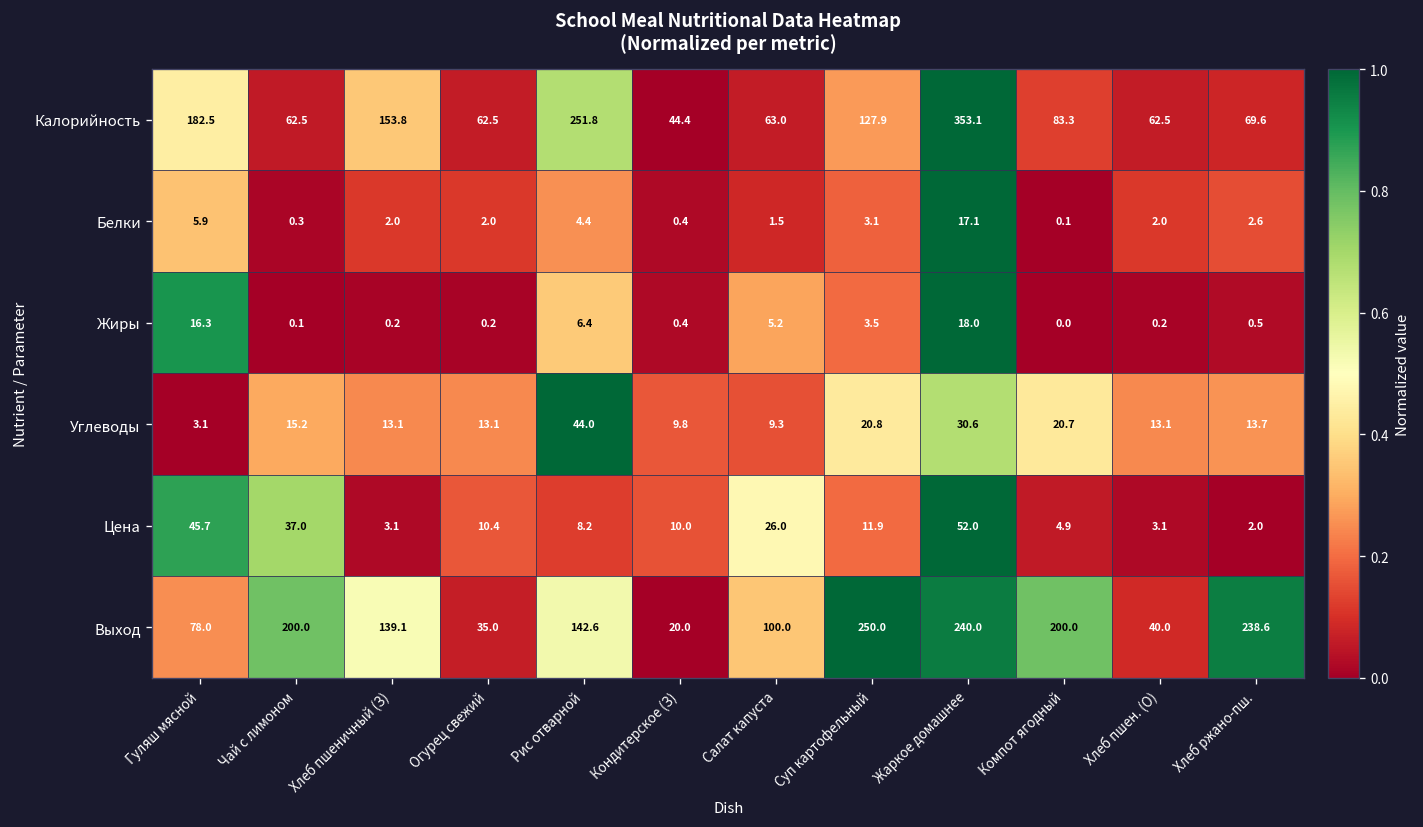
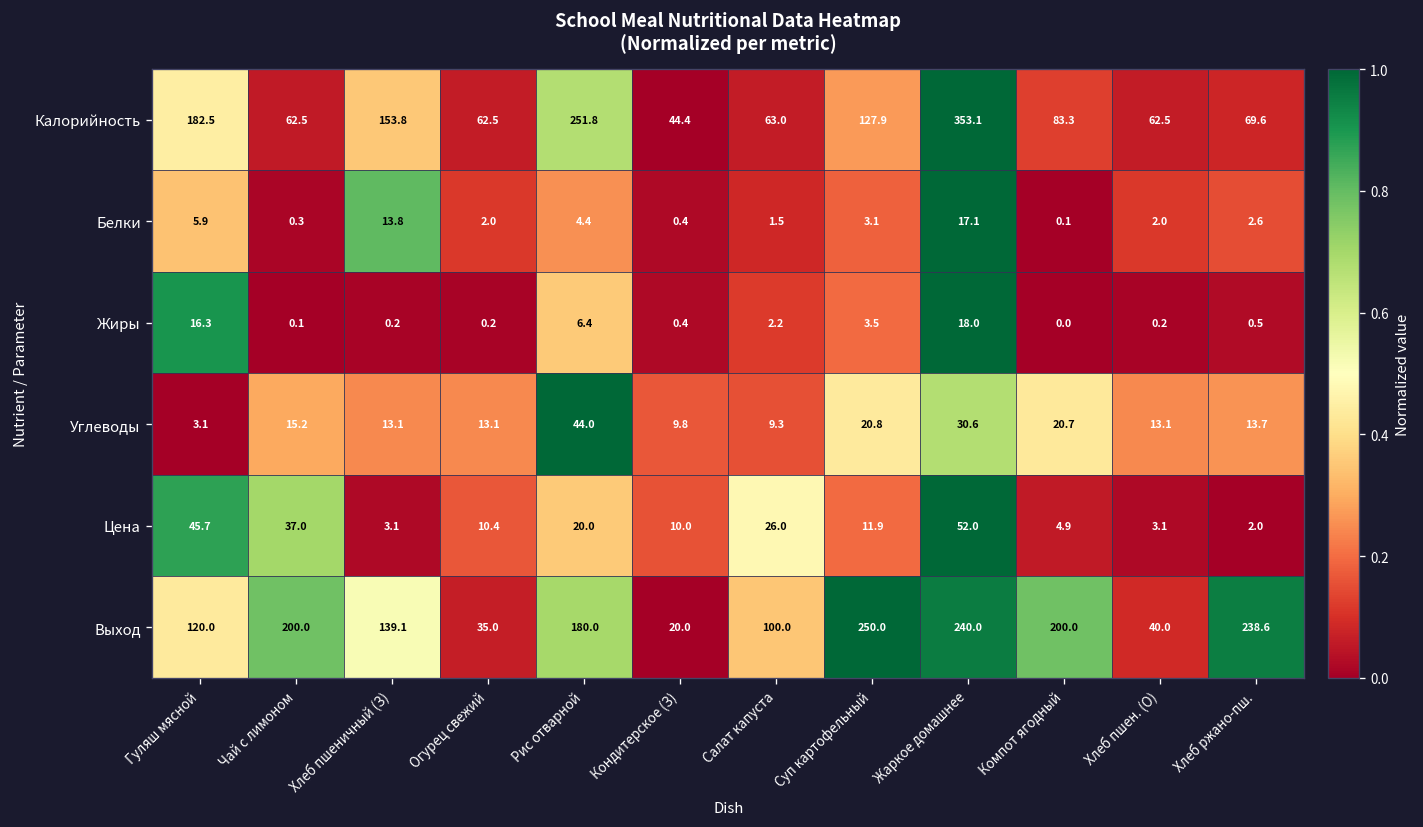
Белки, Хлеб пшеничный (З): 2.0 -> 13.8
Жиры, Салат капуста: 5.2 -> 2.2
Цена, Рис отварной: 8.2 -> 20.0
Выход, Гуляш мясной: 78.0 -> 120.0
Выход, Рис отварной: 142.6 -> 180.0
